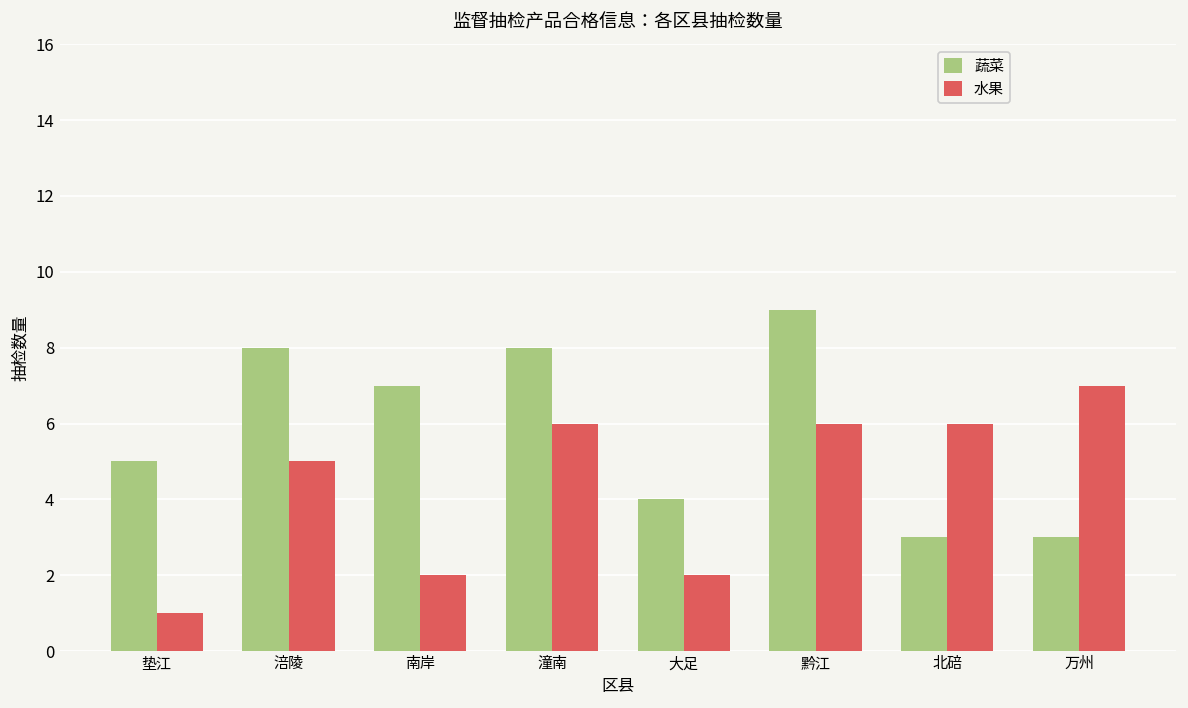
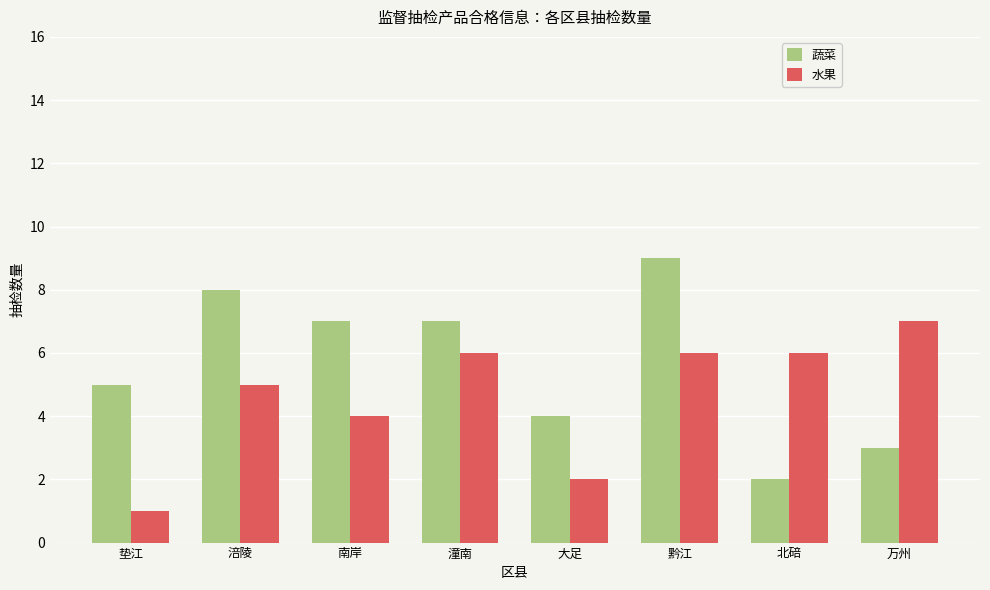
水果, 南岸: 2 -> 4
蔬菜, 潼南: 8 -> 7
蔬菜, 北碚: 3 -> 2
